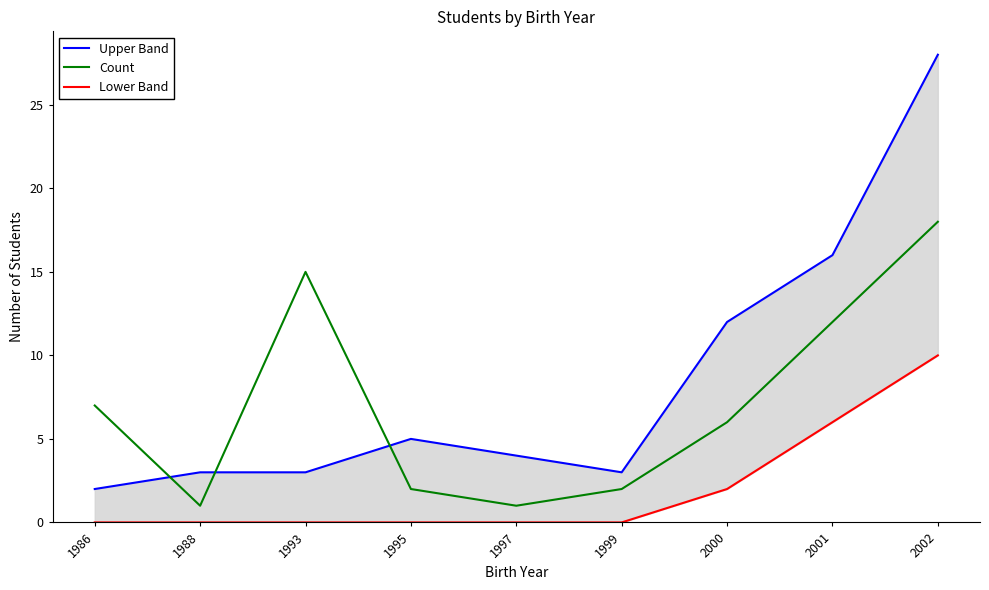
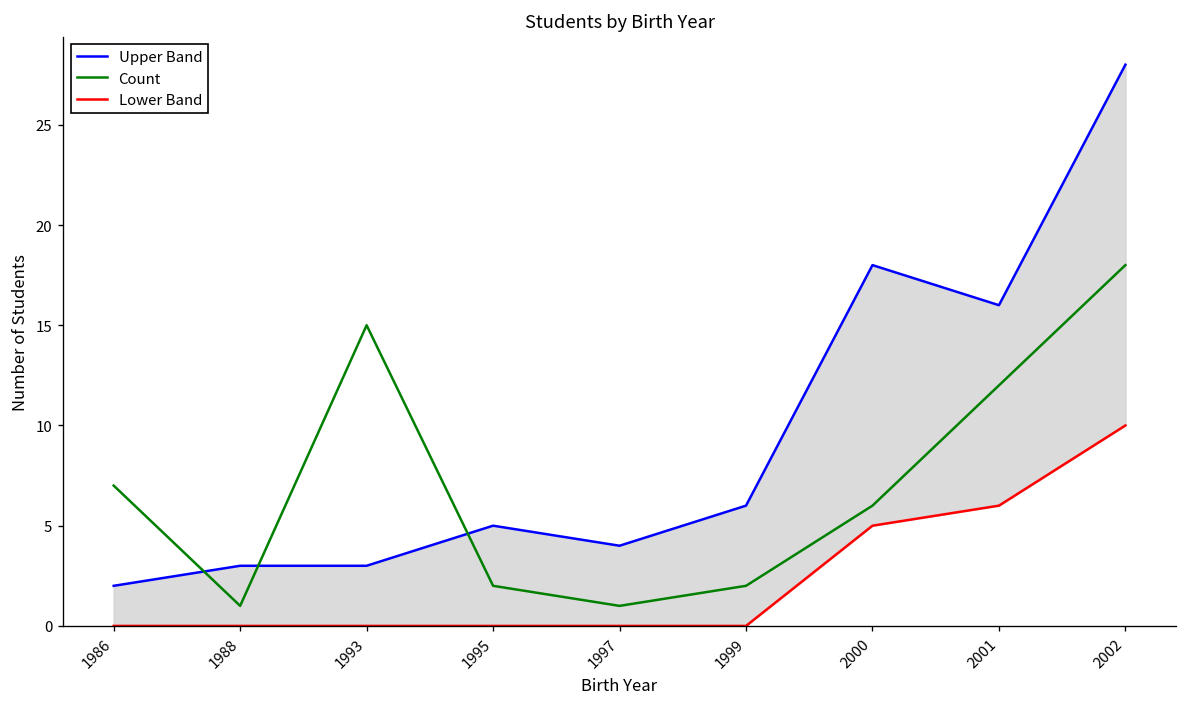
Upper Band, 1999: 3 -> 6
Upper Band, 2000: 12 -> 18
Lower Band, 2000: 2 -> 5
